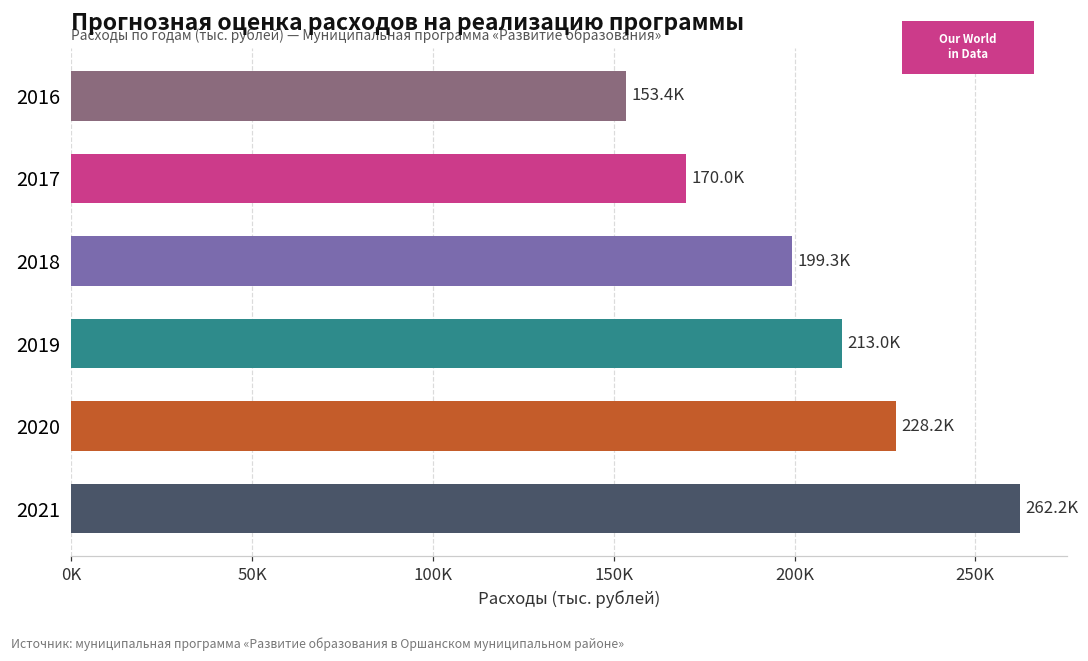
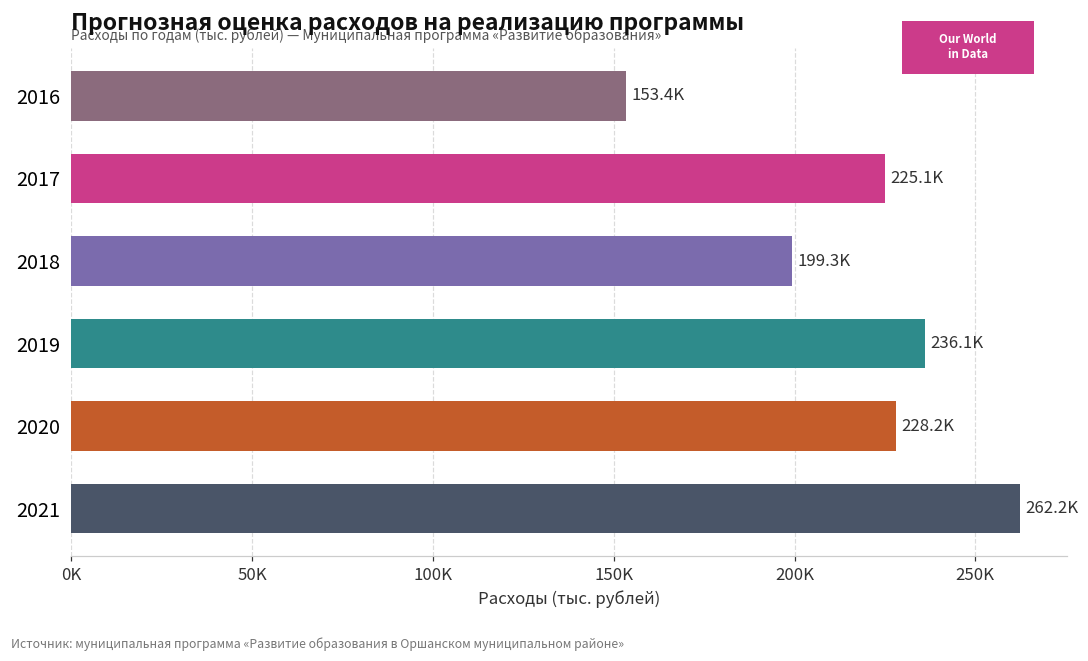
2017: 170.0K -> 225.1K
2019: 213.0K -> 236.1K
